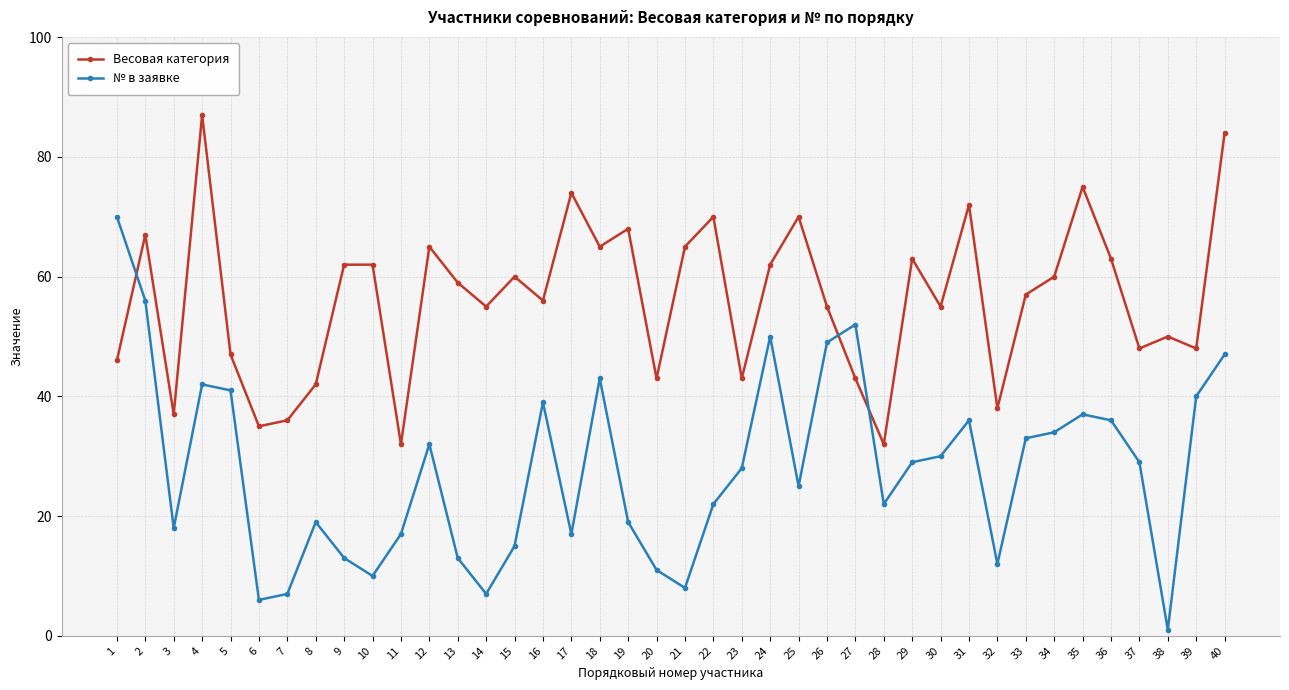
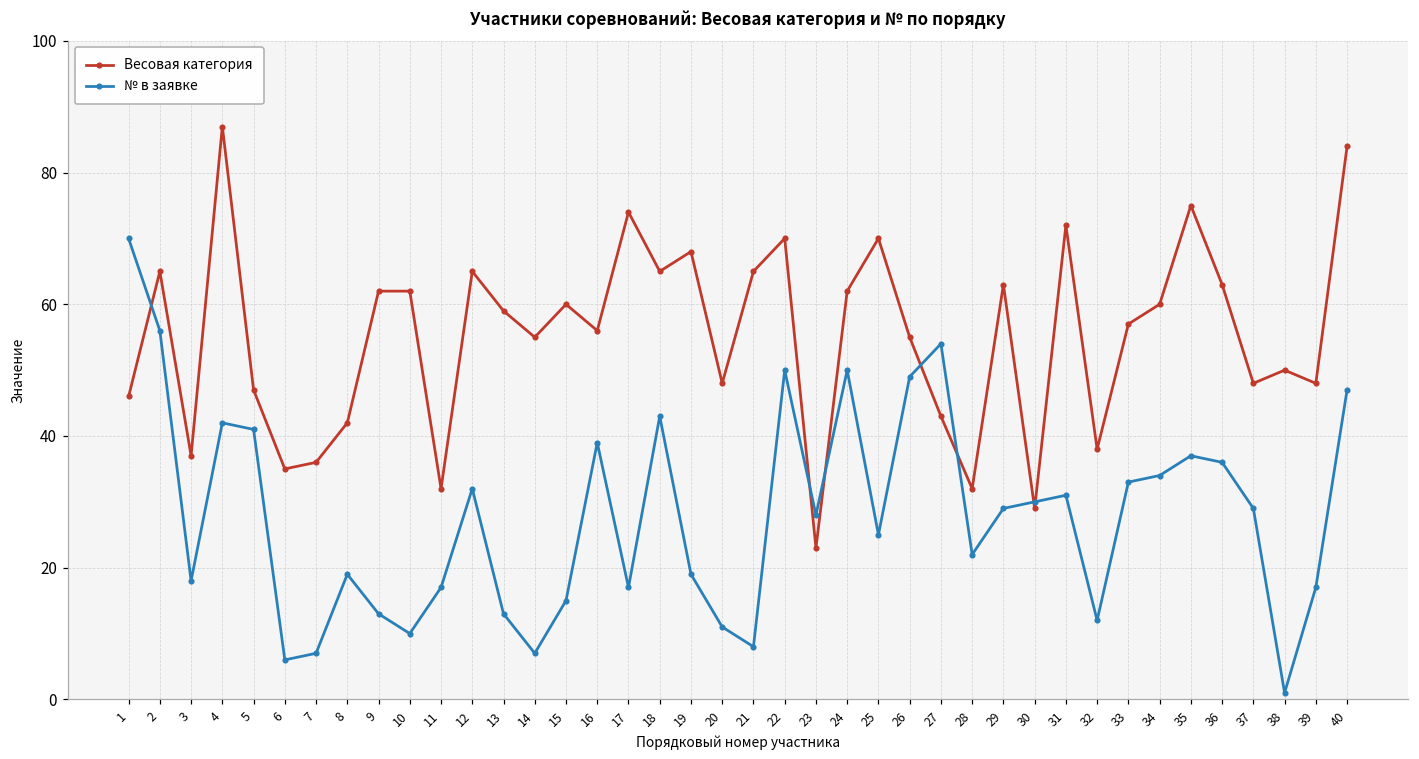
Весовая категория, 2: 67 -> 65
Весовая категория, 20: 43 -> 48
№ в заявке, 22: 22 -> 50
Весовая категория, 23: 43 -> 23
№ в заявке, 27: 52 -> 54
Весовая категория, 30: 55 -> 29
№ в заявке, 31: 36 -> 31
№ в заявке, 39: 40 -> 17
